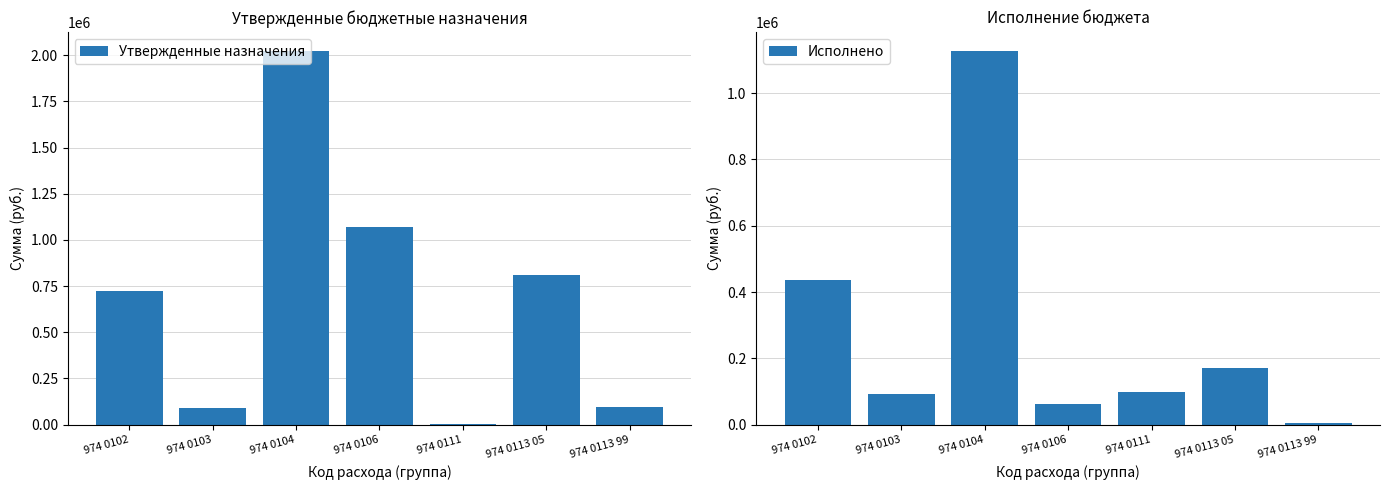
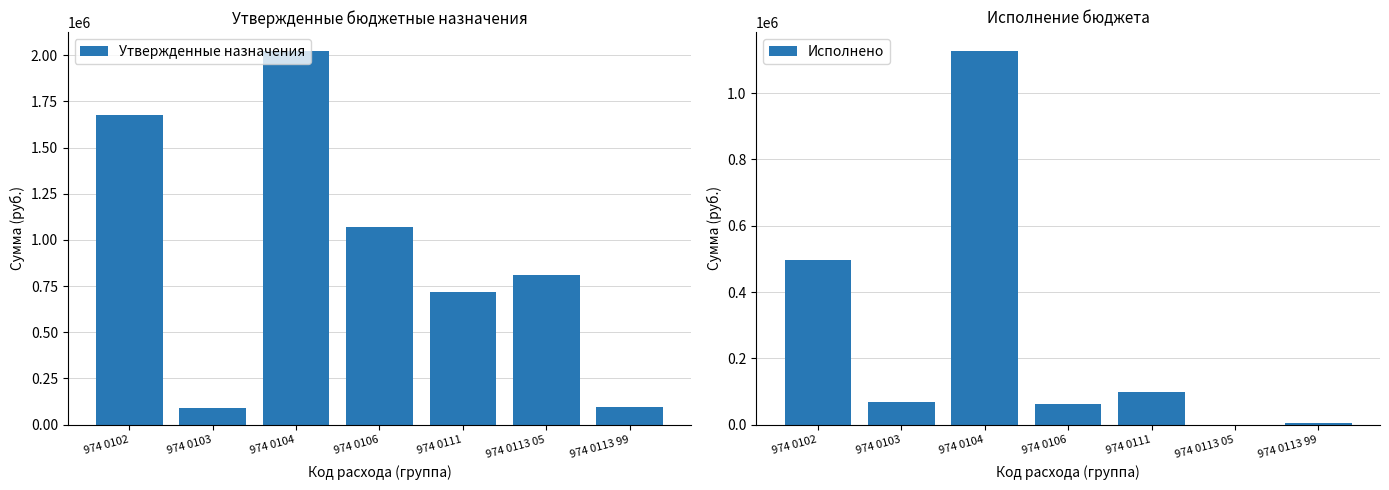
Утвержденные бюджетные назначения, 974 0102: 720000 -> 1670000
Утвержденные бюджетные назначения, 974 0111: 10000 -> 720000
Исполнение бюджета, 974 0102: 440000 -> 500000
Исполнение бюджета, 974 0103: 90000 -> 70000
Исполнение бюджета, 974 0113 05: 170000 -> 0
